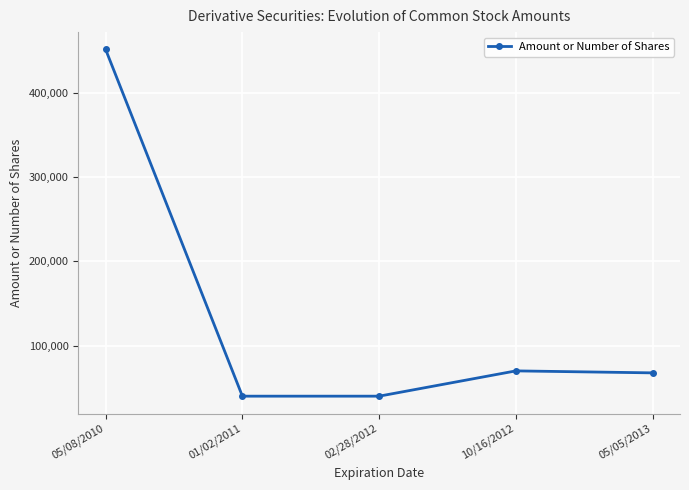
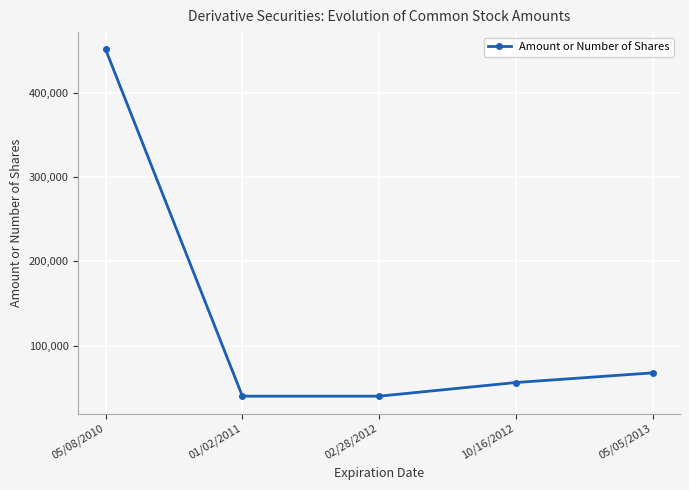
10/16/2012: 70,000 -> 60,000
